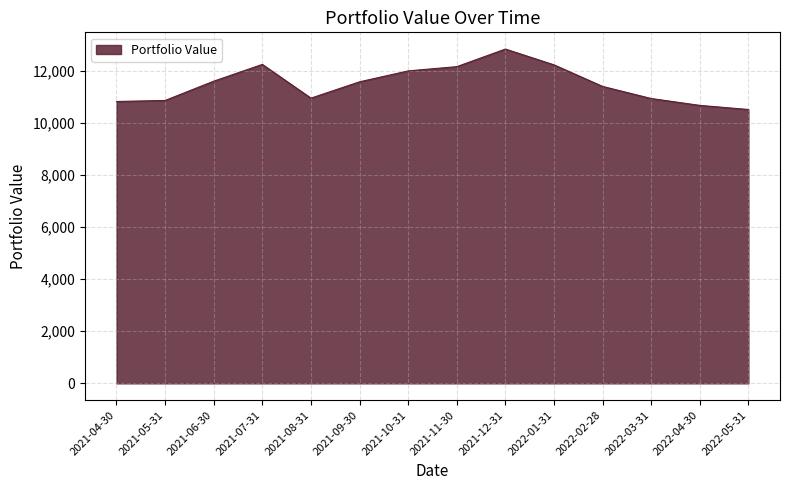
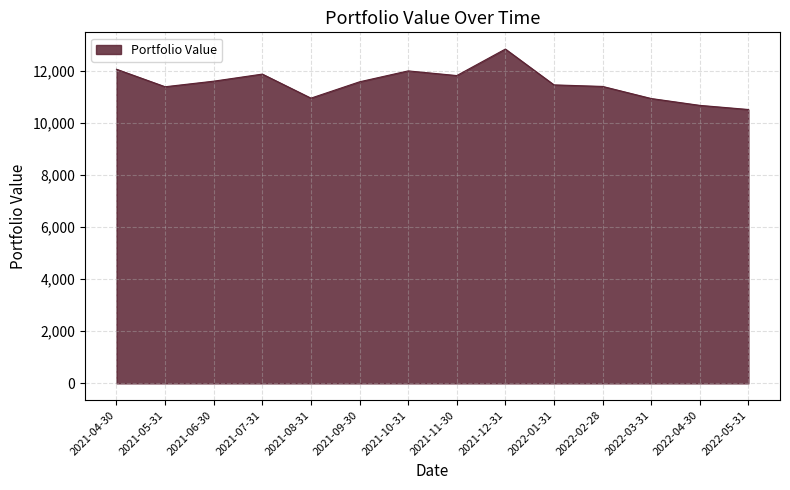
2021-04-30: 10,800 -> 12,100
2021-05-31: 10,900 -> 11,400
2021-07-31: 12,200 -> 11,900
2021-11-30: 12,200 -> 11,800
2022-01-31: 12,200 -> 11,500
